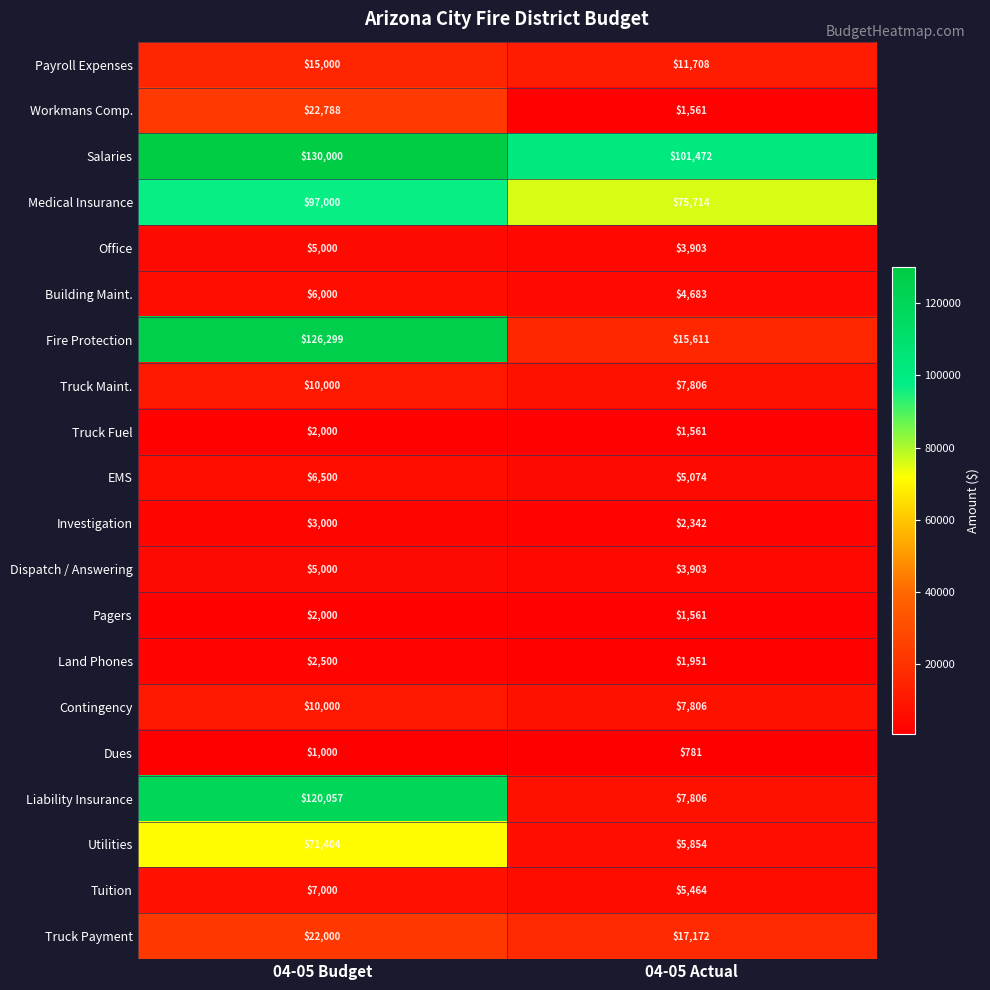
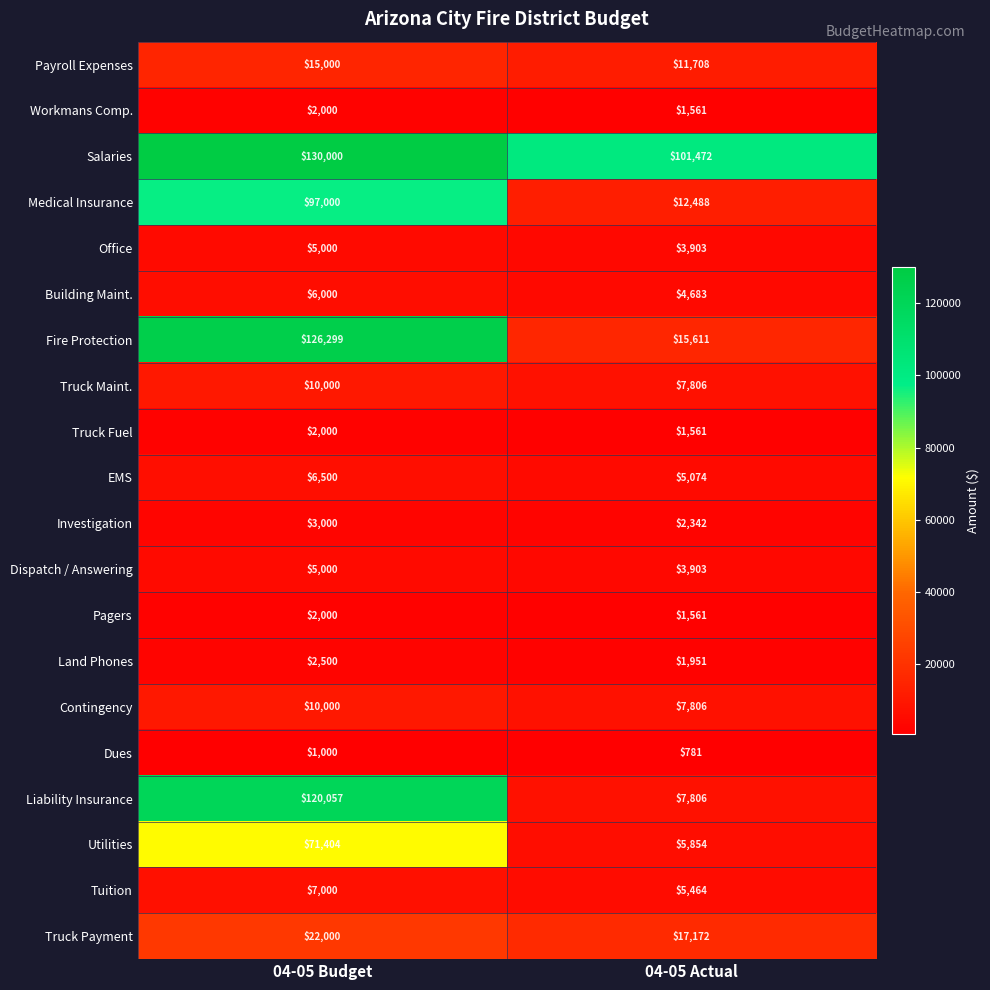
Workmans Comp., 04-05 Budget: $22,788 -> $2,000
Medical Insurance, 04-05 Actual: $75,714 -> $12,488
